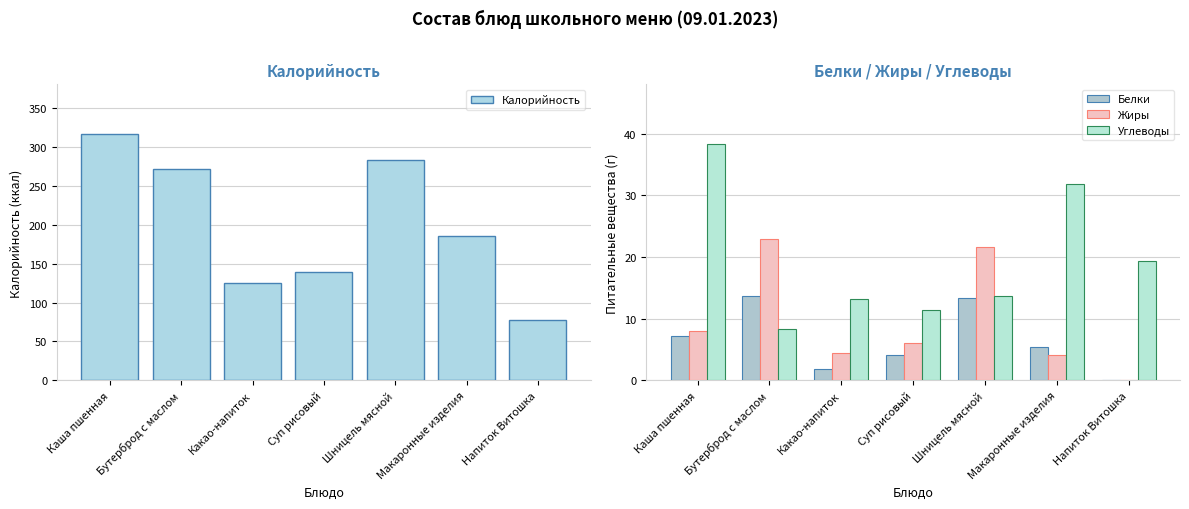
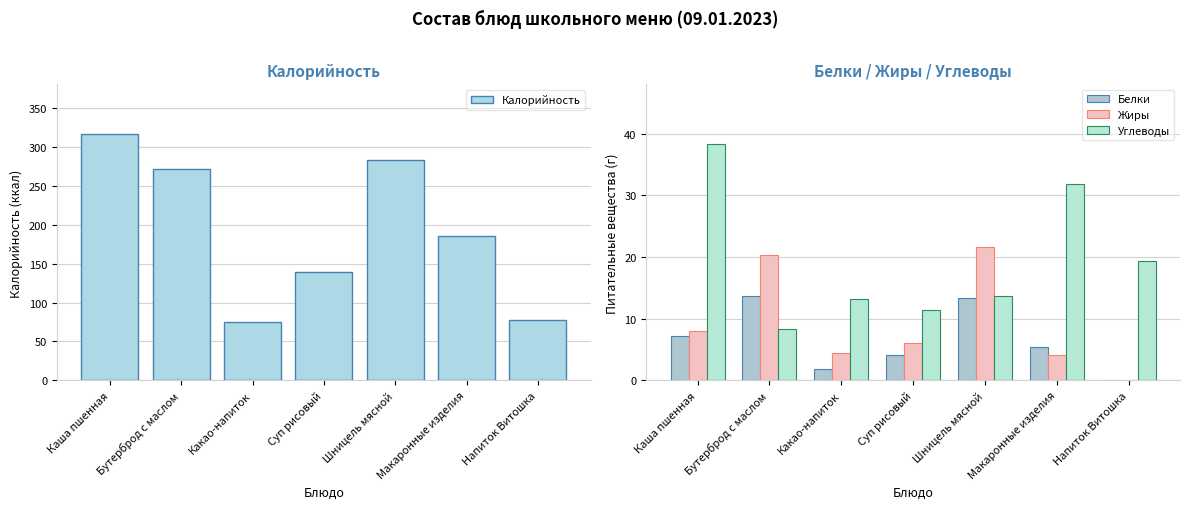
Калорийность, Какао-напиток: 120 -> 80
Белки / Жиры / Углеводы, Жиры, Бутерброд с маслом: 23 -> 20
